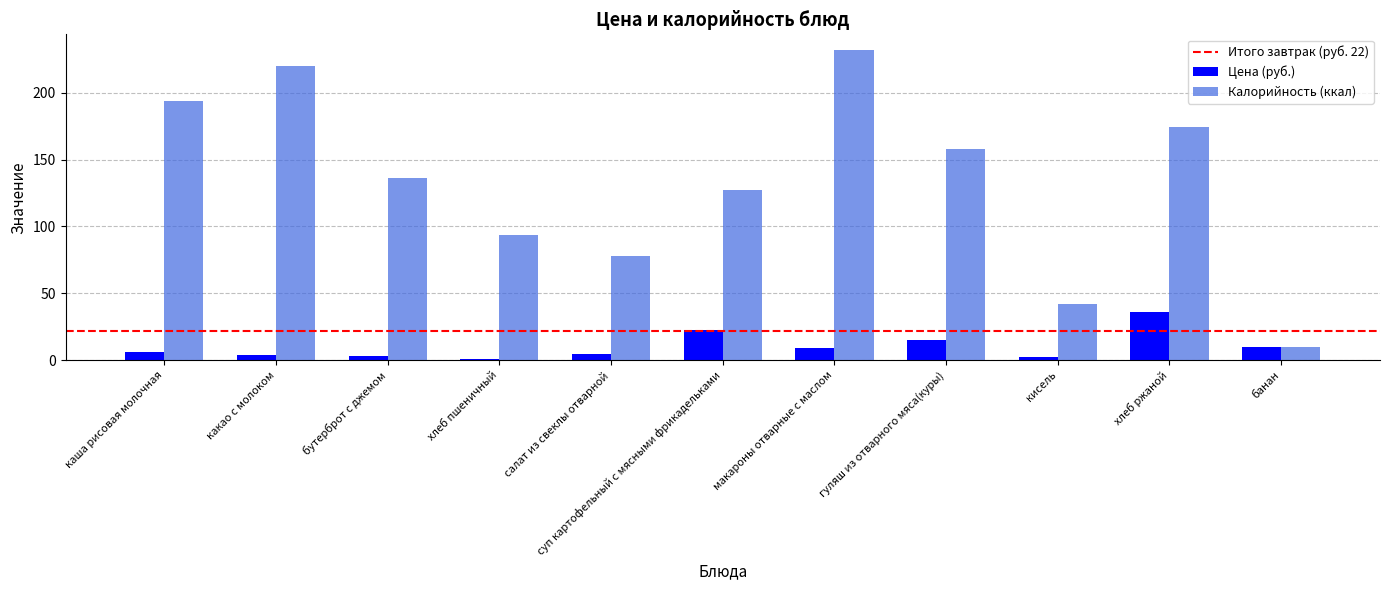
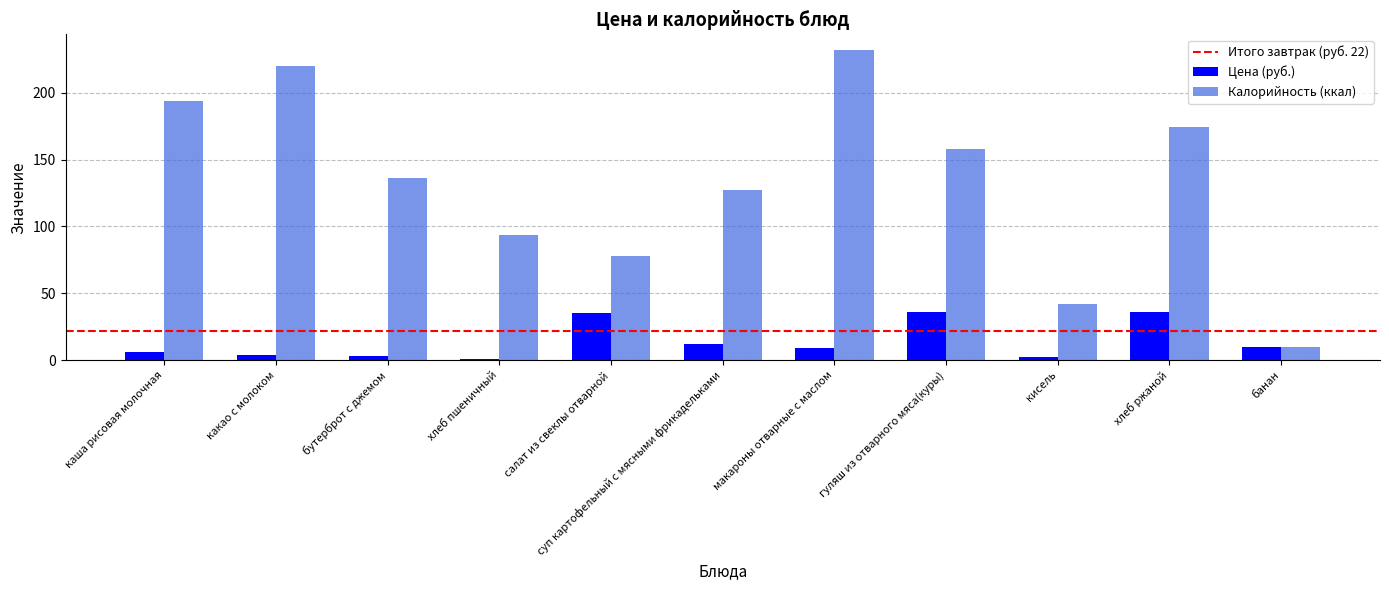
Цена (руб.), салат из свеклы отварной: 5 -> 35
Цена (руб.), суп картофельный с мясными фрикадельками: 23 -> 12
Цена (руб.), гуляш из отварного мяса(куры): 15 -> 36
